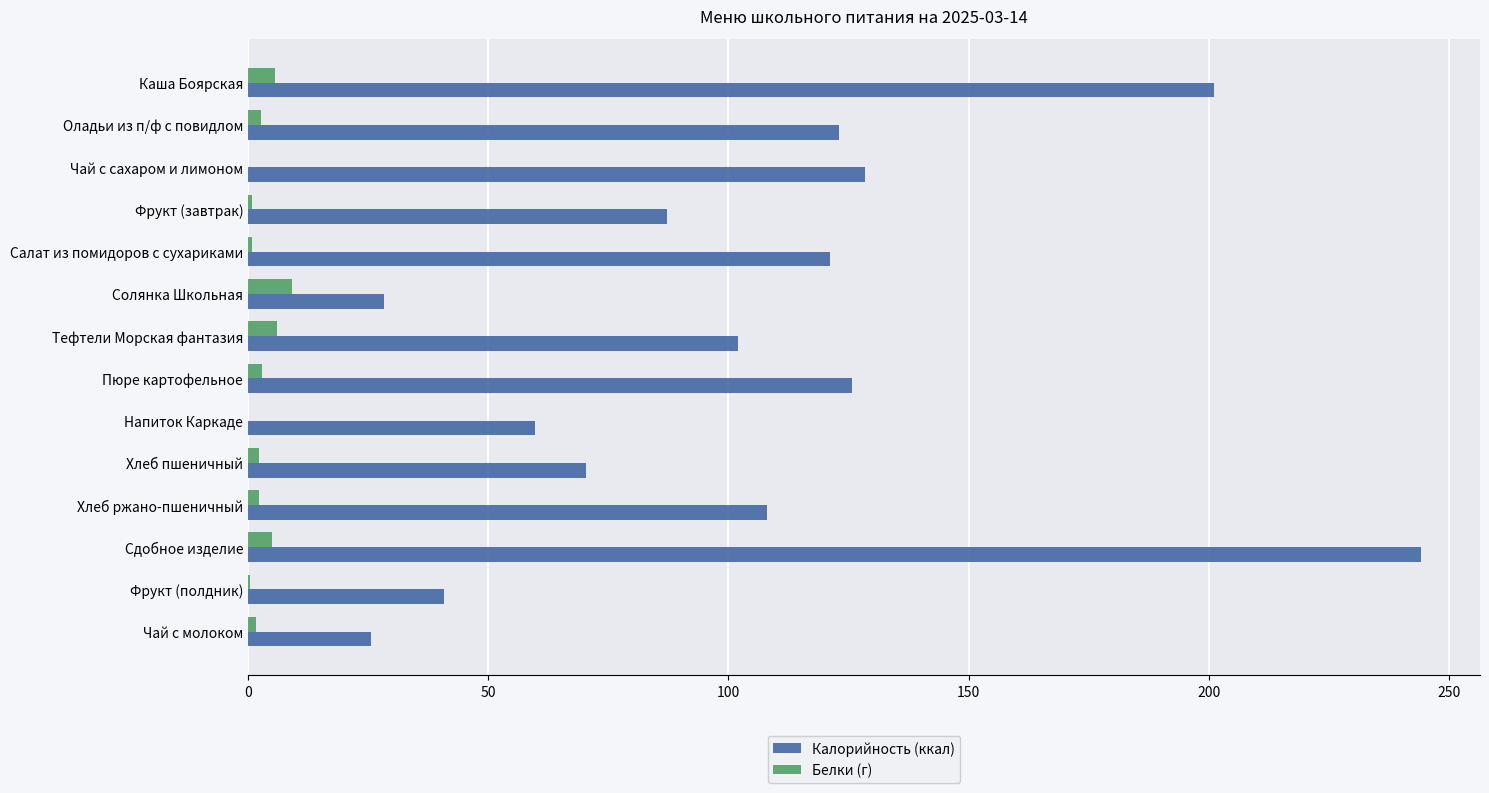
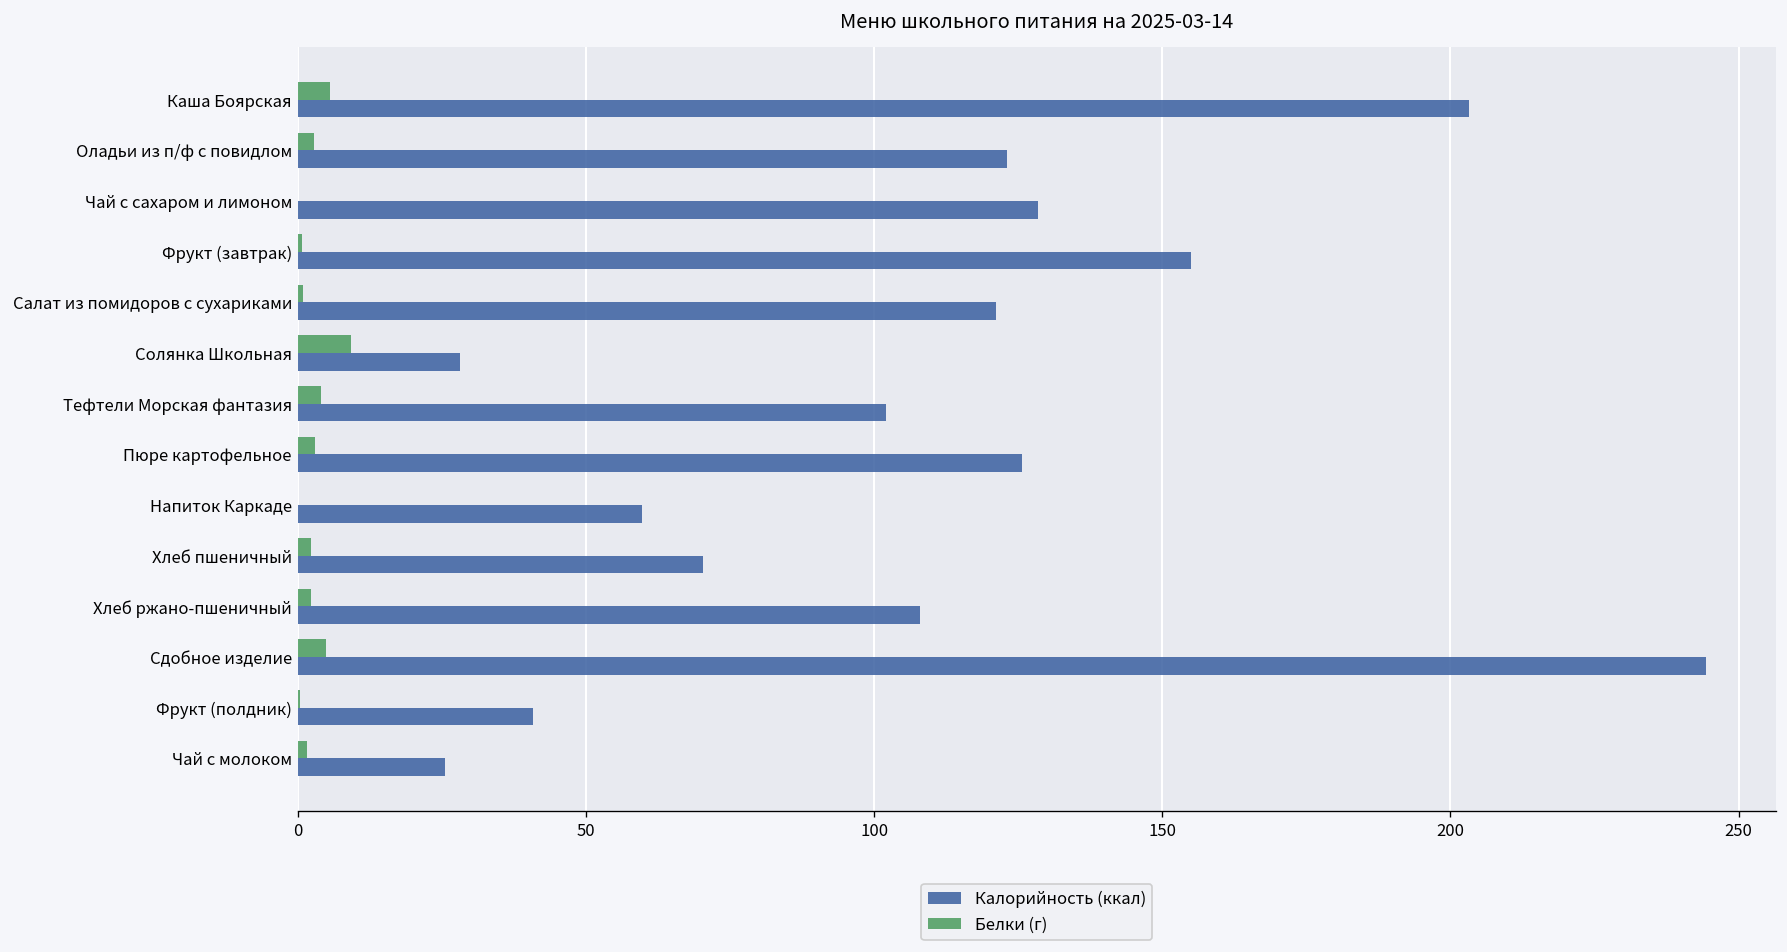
Калорийность (ккал), Каша Боярская: 201 -> 203
Калорийность (ккал), Фрукт (завтрак): 87 -> 155
Белки (г), Тефтели Морская фантазия: 6 -> 4
